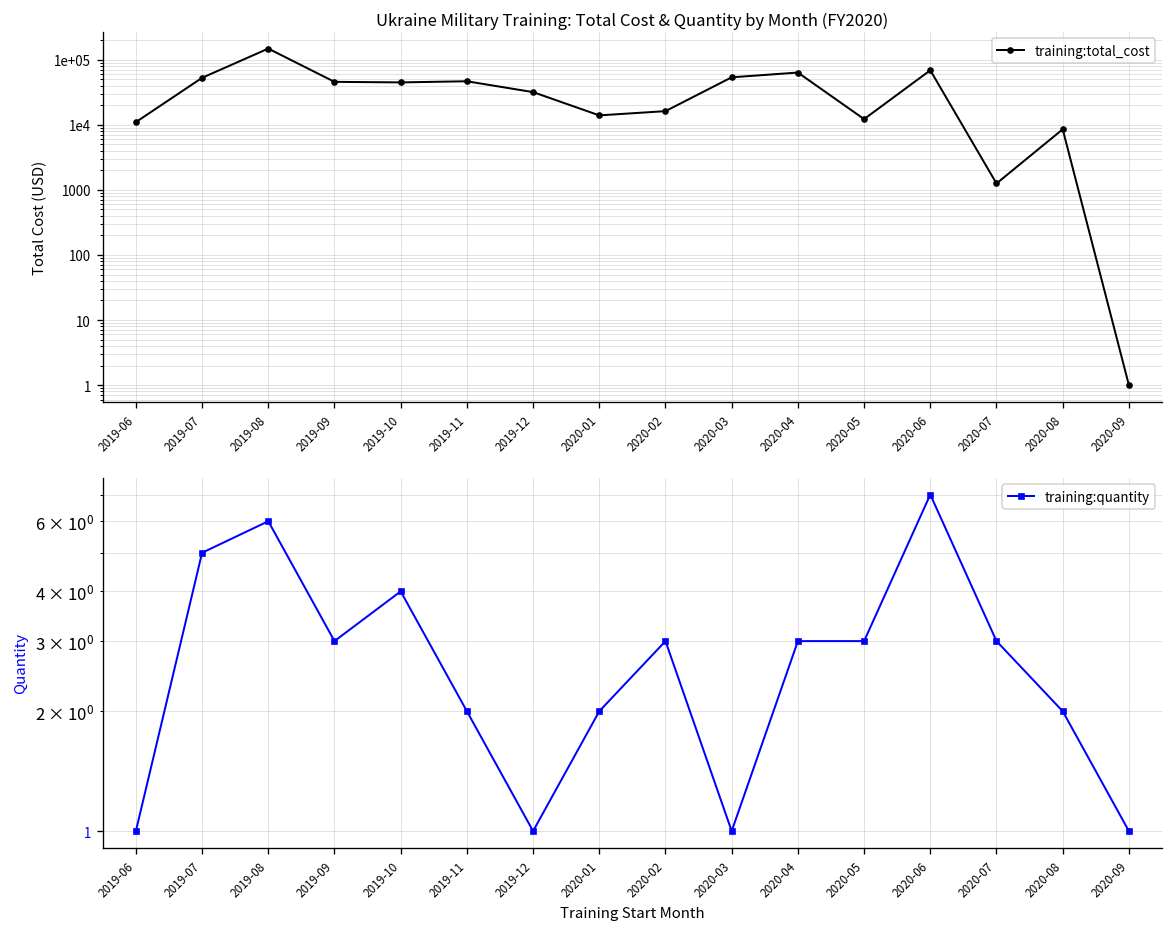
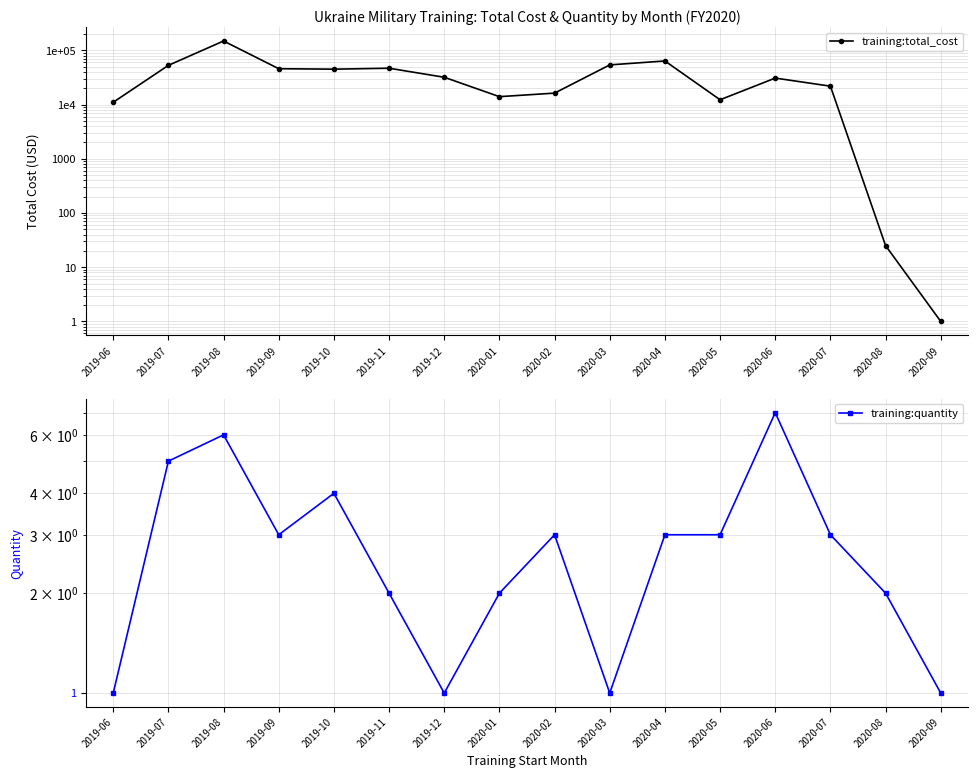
Ukraine Military Training: Total Cost & Quantity by Month (FY2020), 2020-06: 70000 -> 30000
Ukraine Military Training: Total Cost & Quantity by Month (FY2020), 2020-07: 1300 -> 22000
Ukraine Military Training: Total Cost & Quantity by Month (FY2020), 2020-08: 9000 -> 30
